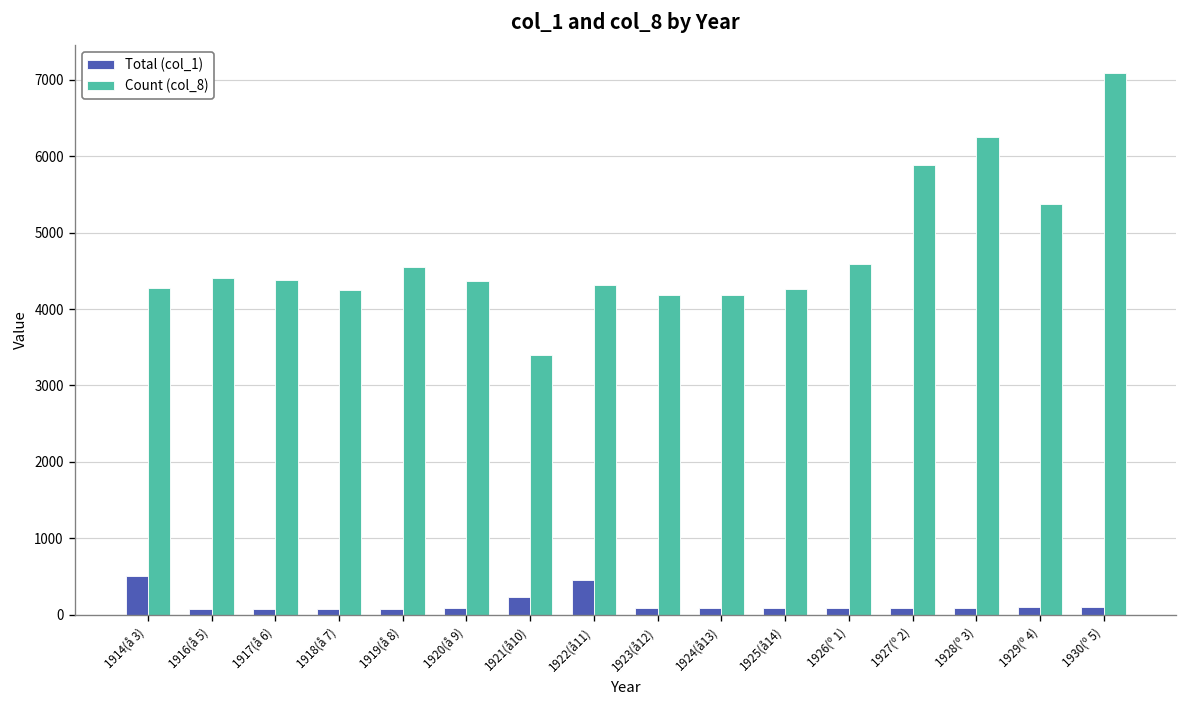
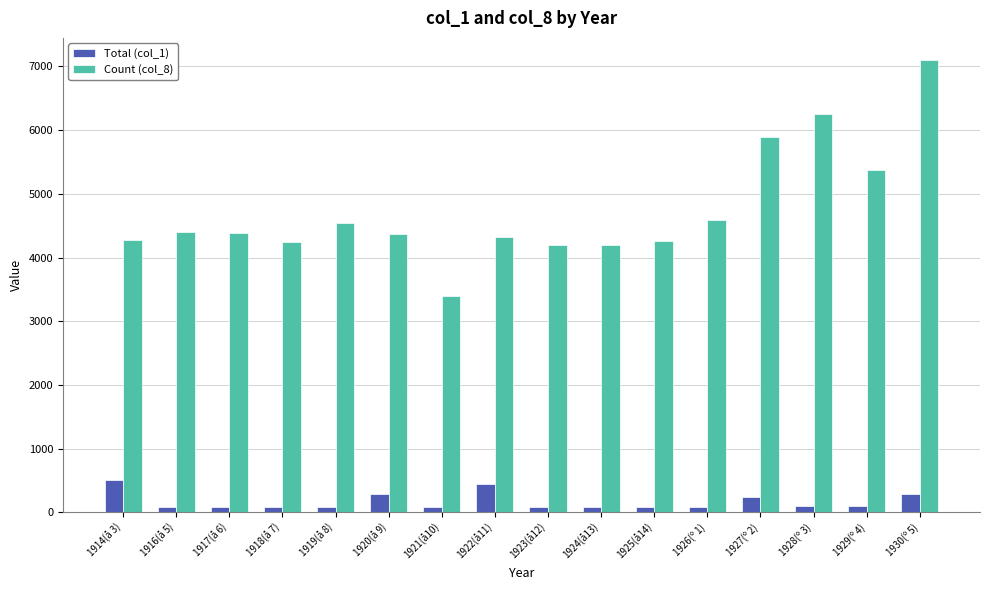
Total (col_1), 1920(å 9): 100 -> 300
Total (col_1), 1921(å10): 200 -> 100
Total (col_1), 1927(º 2): 100 -> 200
Total (col_1), 1930(º 5): 100 -> 300
